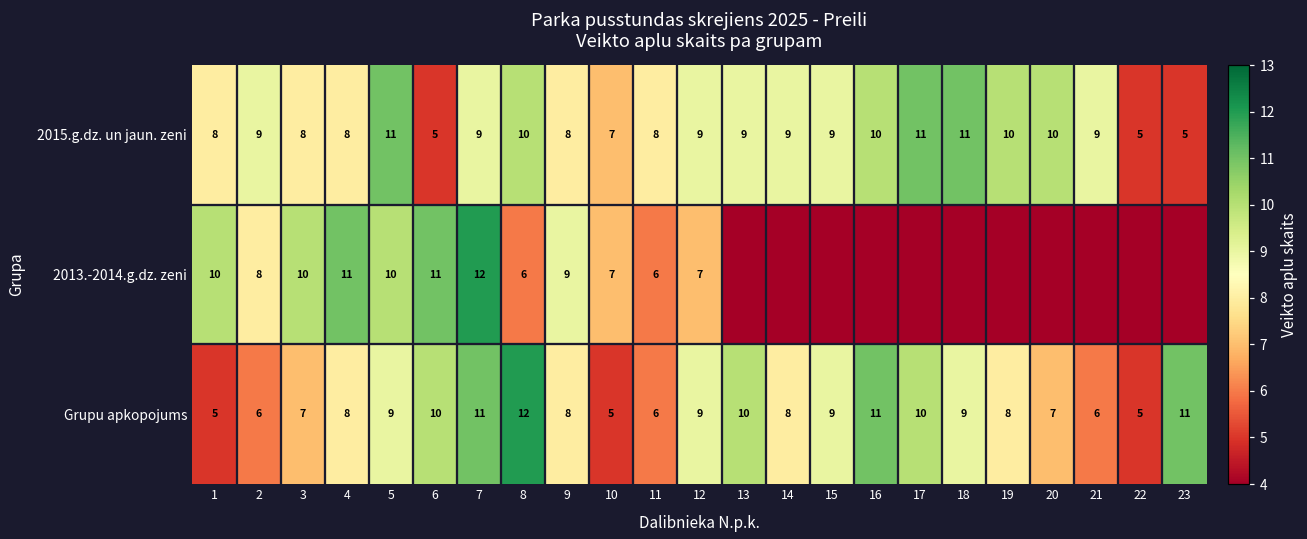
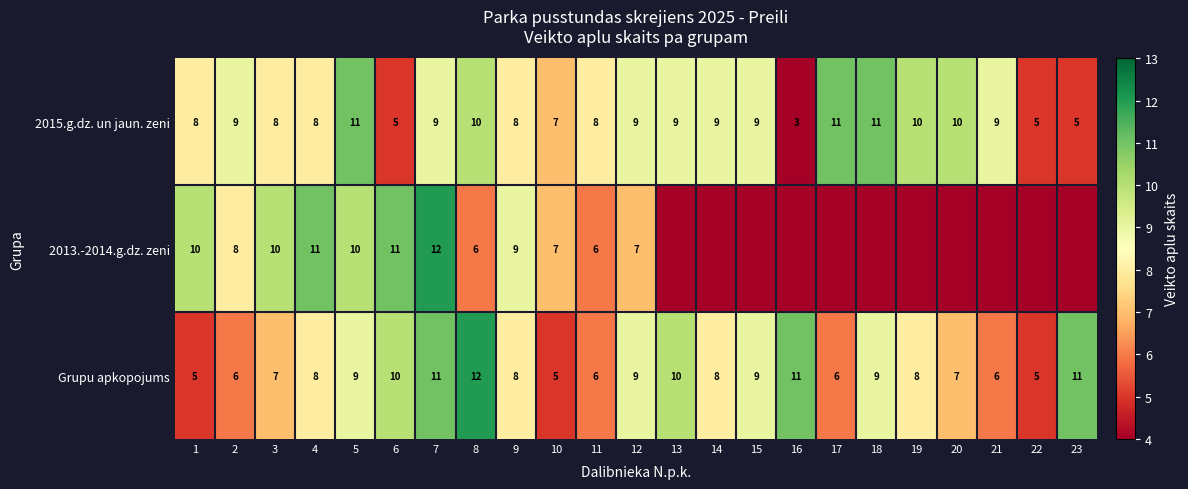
2015.g.dz. un jaun. zeni, 16: 10 -> 3
Grupu apkopojums, 17: 10 -> 6
